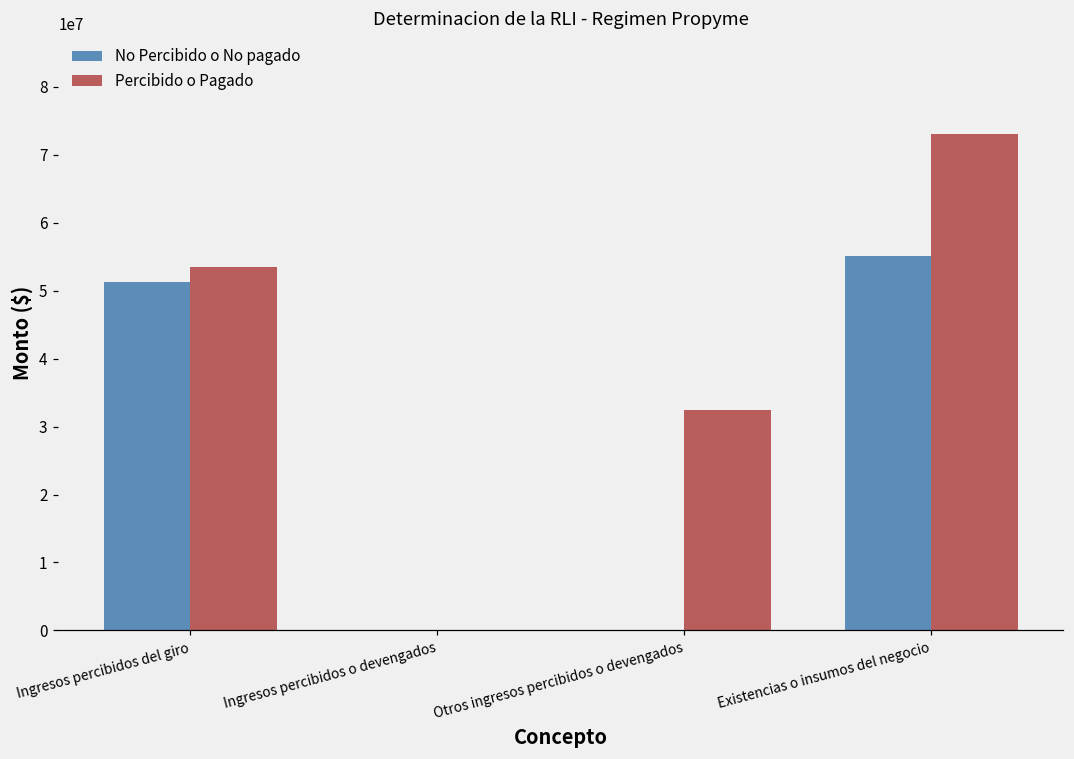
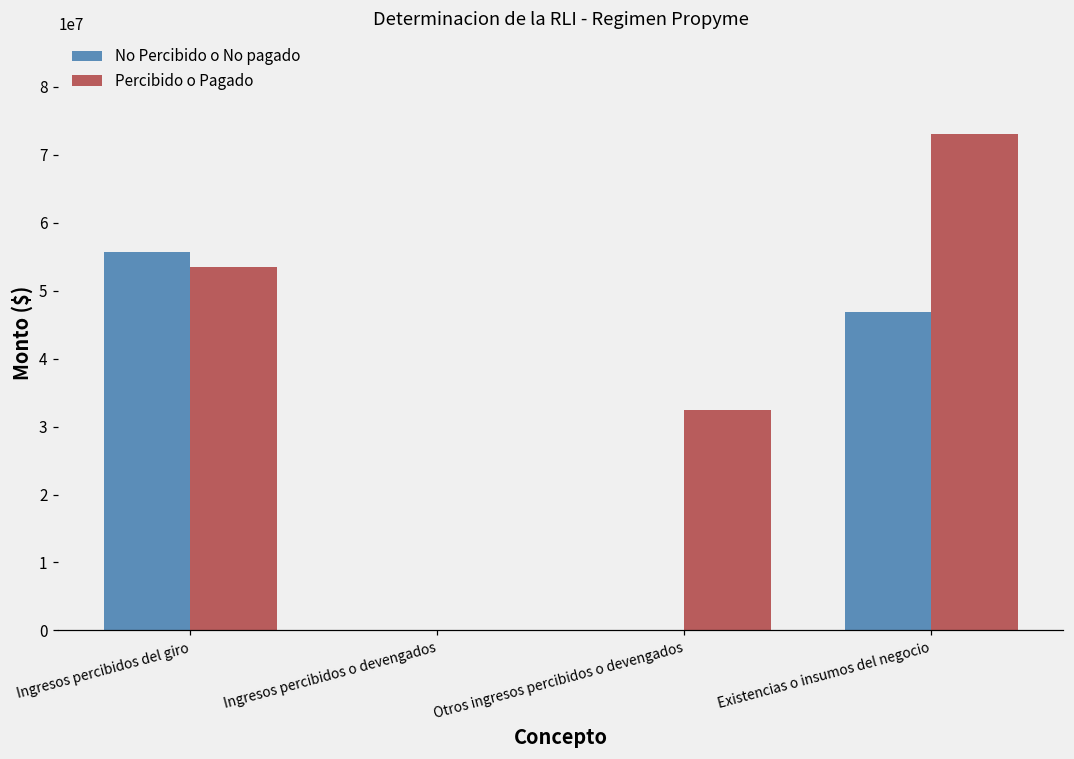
No Percibido o No pagado, Ingresos percibidos del giro: 51000000 -> 56000000
No Percibido o No pagado, Existencias o insumos del negocio: 55000000 -> 47000000
